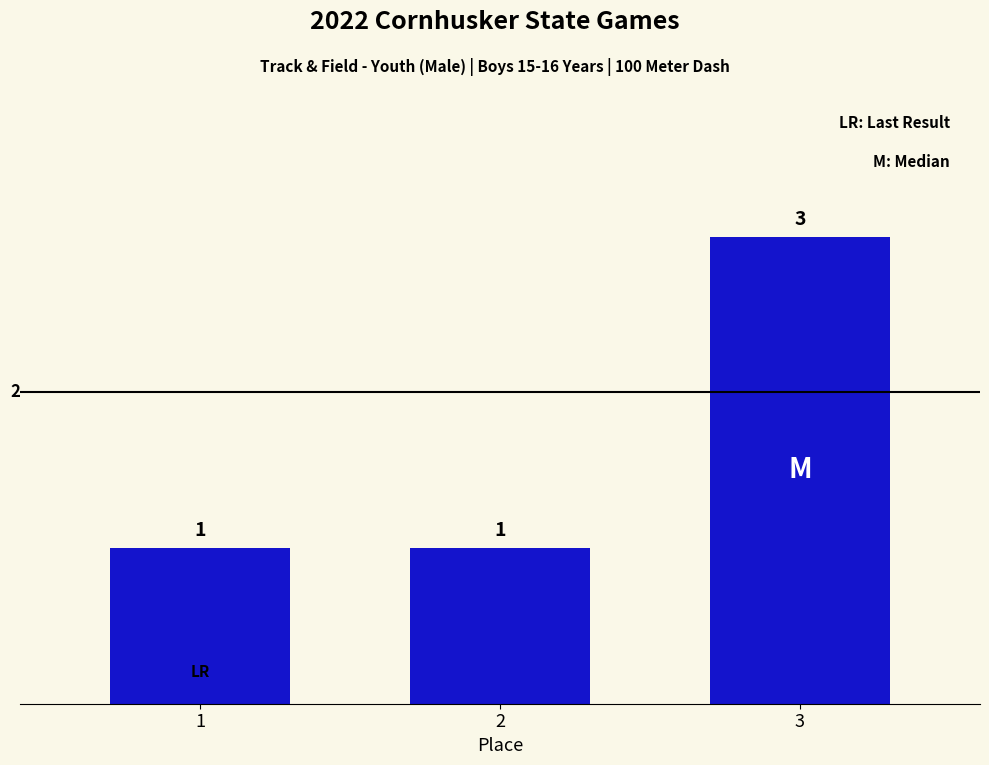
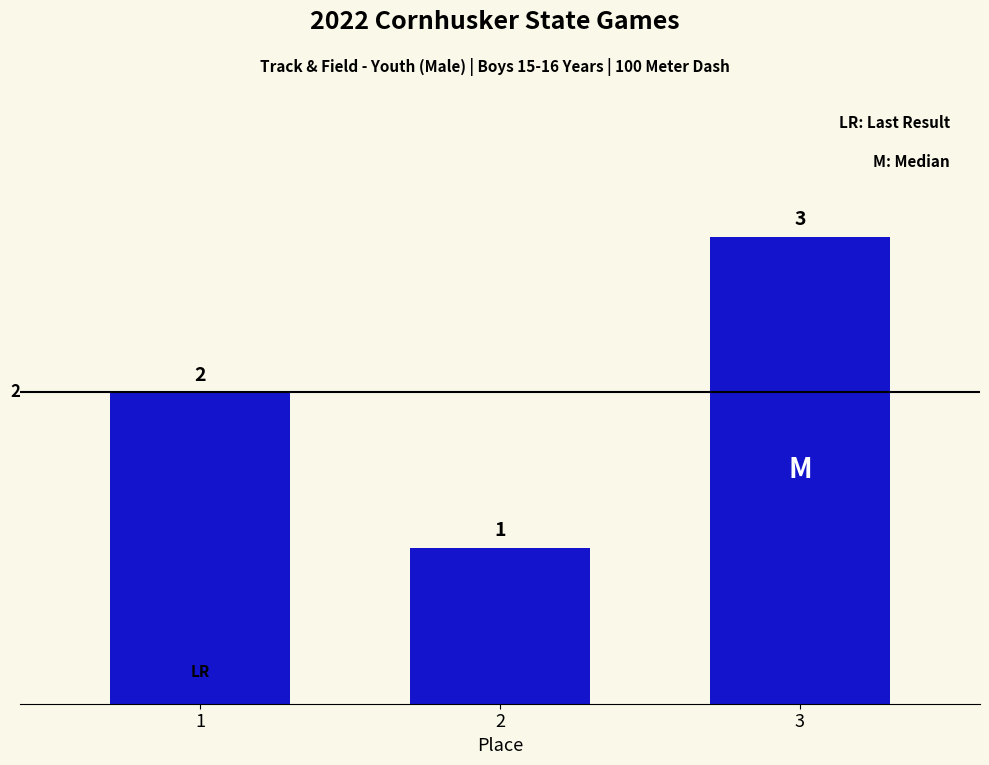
1: 1 -> 2
